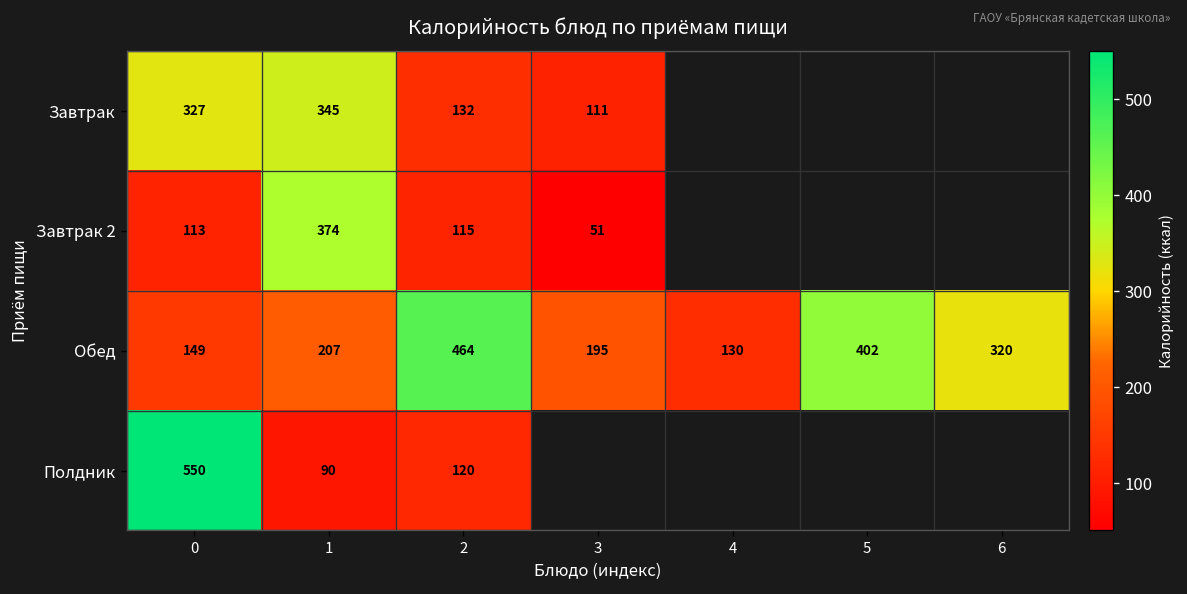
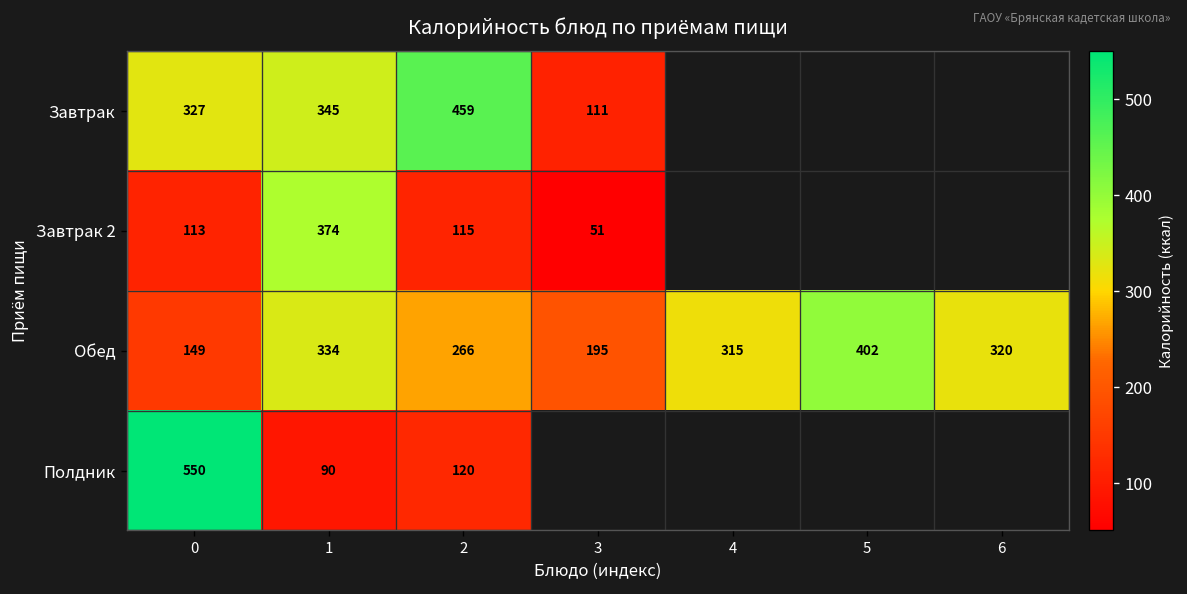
Завтрак, 2: 132 -> 459
Обед, 1: 207 -> 334
Обед, 2: 464 -> 266
Обед, 4: 130 -> 315
